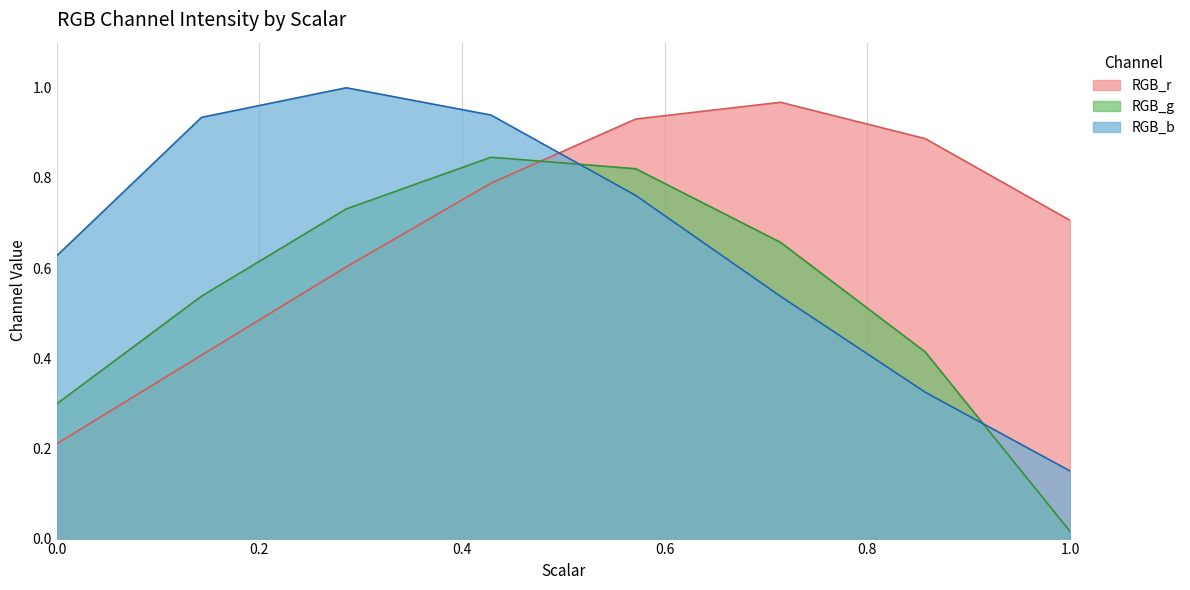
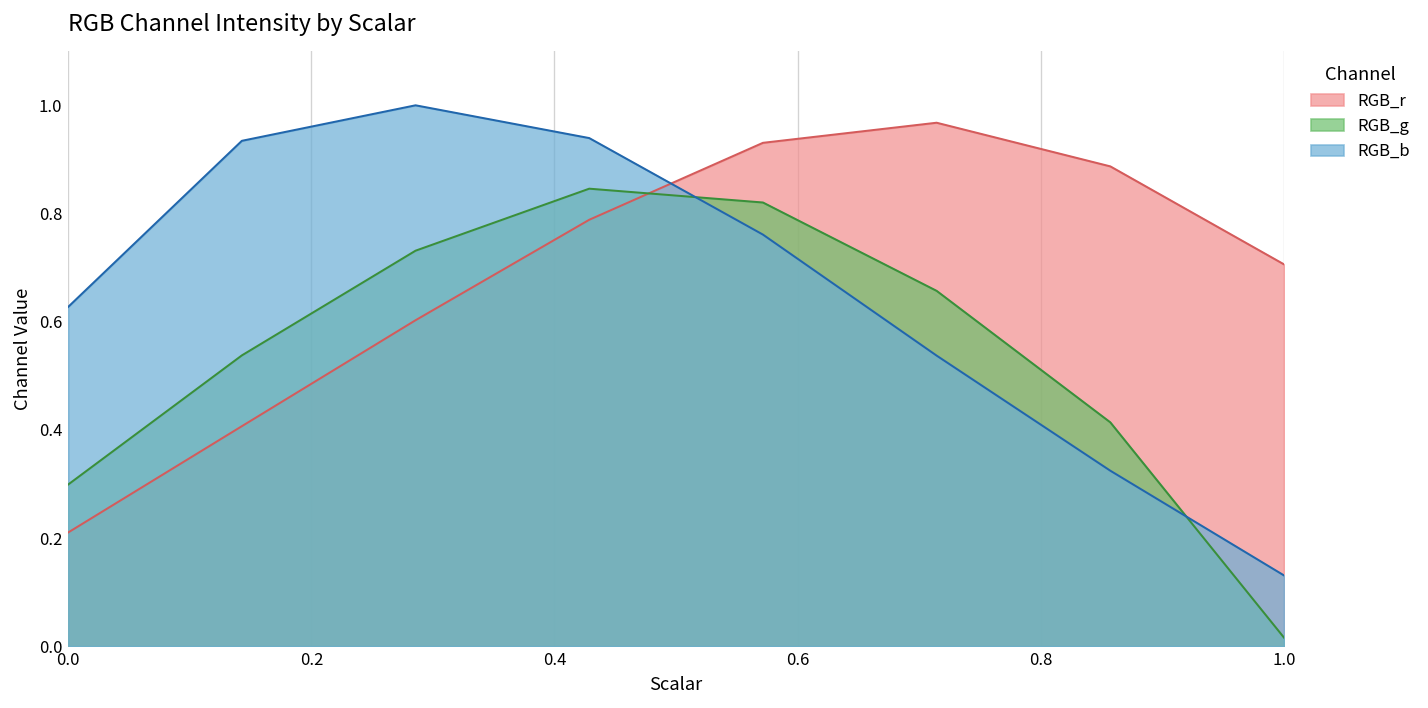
RGB_b, 1.0: 0.15 -> 0.13
